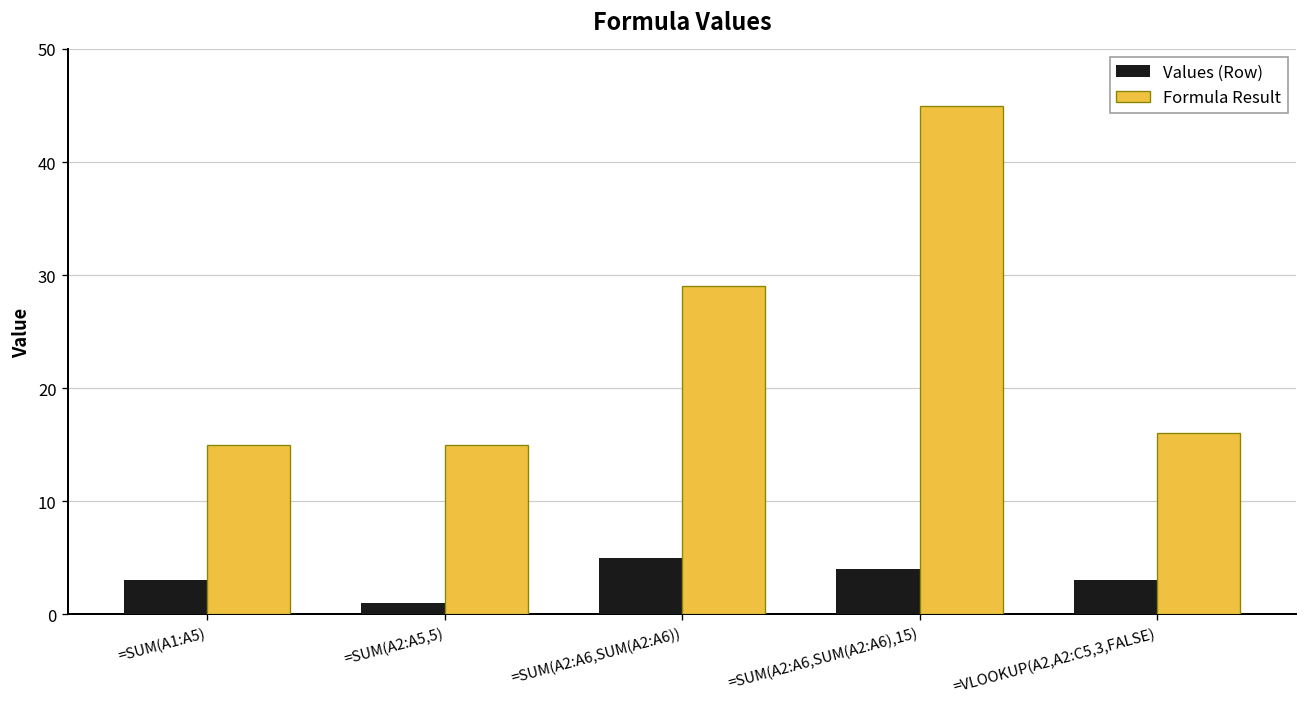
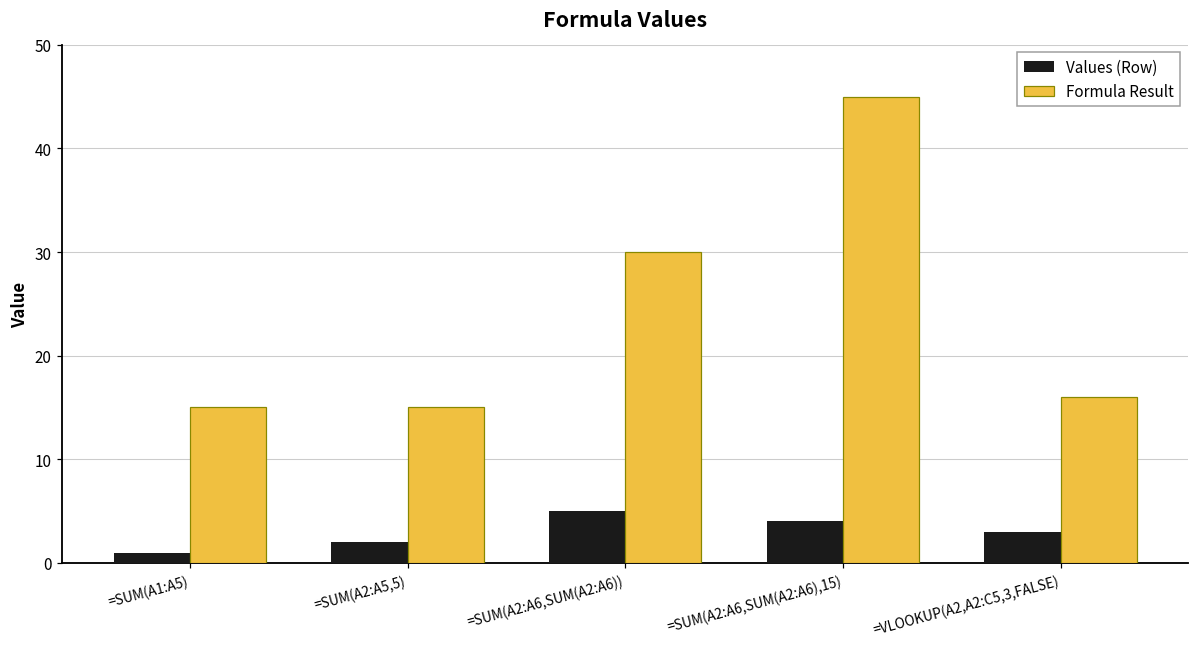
Values (Row), =SUM(A1:A5): 3 -> 1
Values (Row), =SUM(A2:A5,5): 1 -> 2
Formula Result, =SUM(A2:A6,SUM(A2:A6)): 29 -> 30
